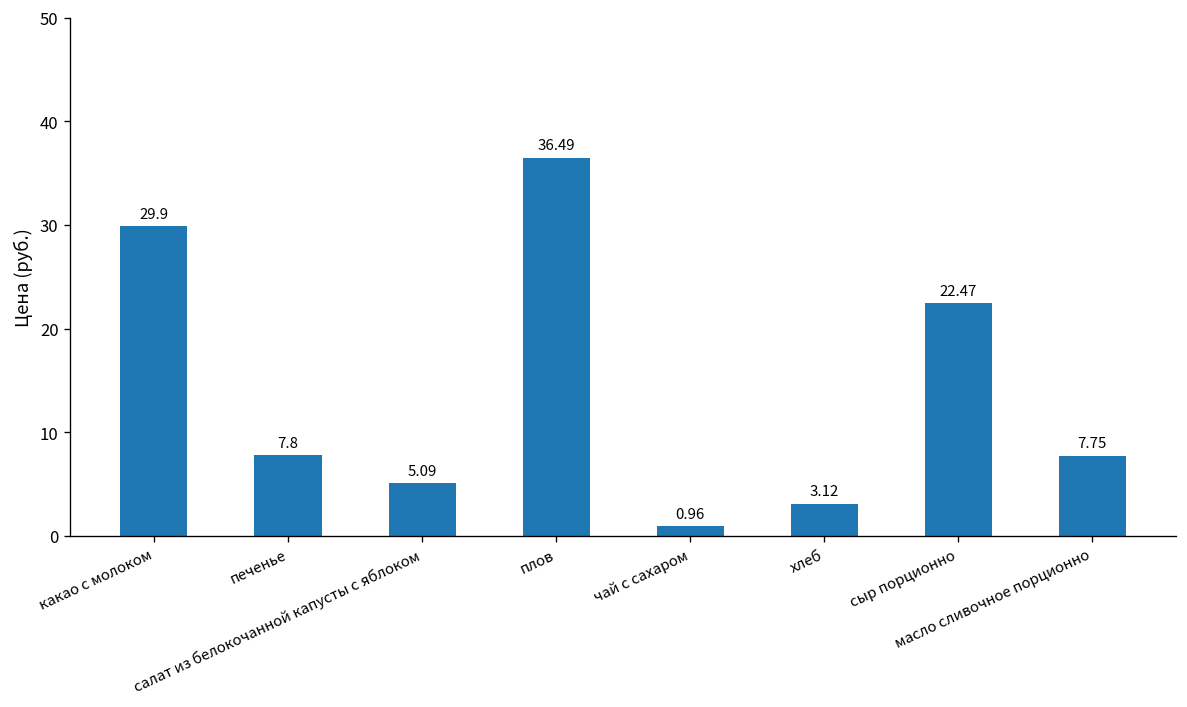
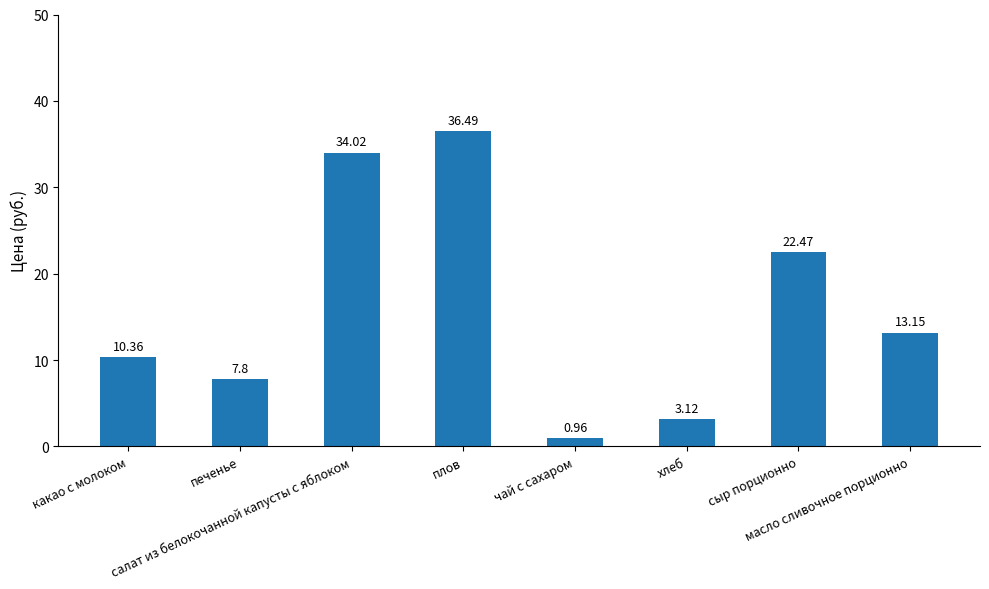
какао с молоком: 29.9 -> 10.36
салат из белокочанной капусты с яблоком: 5.09 -> 34.02
масло сливочное порционно: 7.75 -> 13.15
